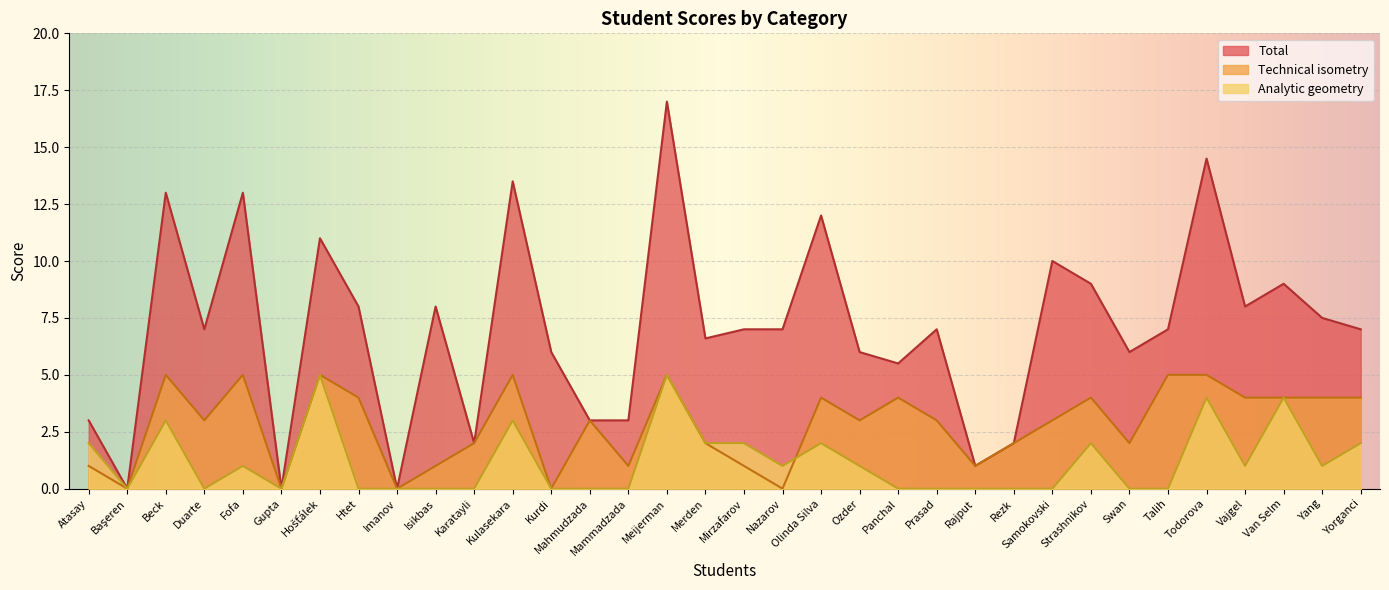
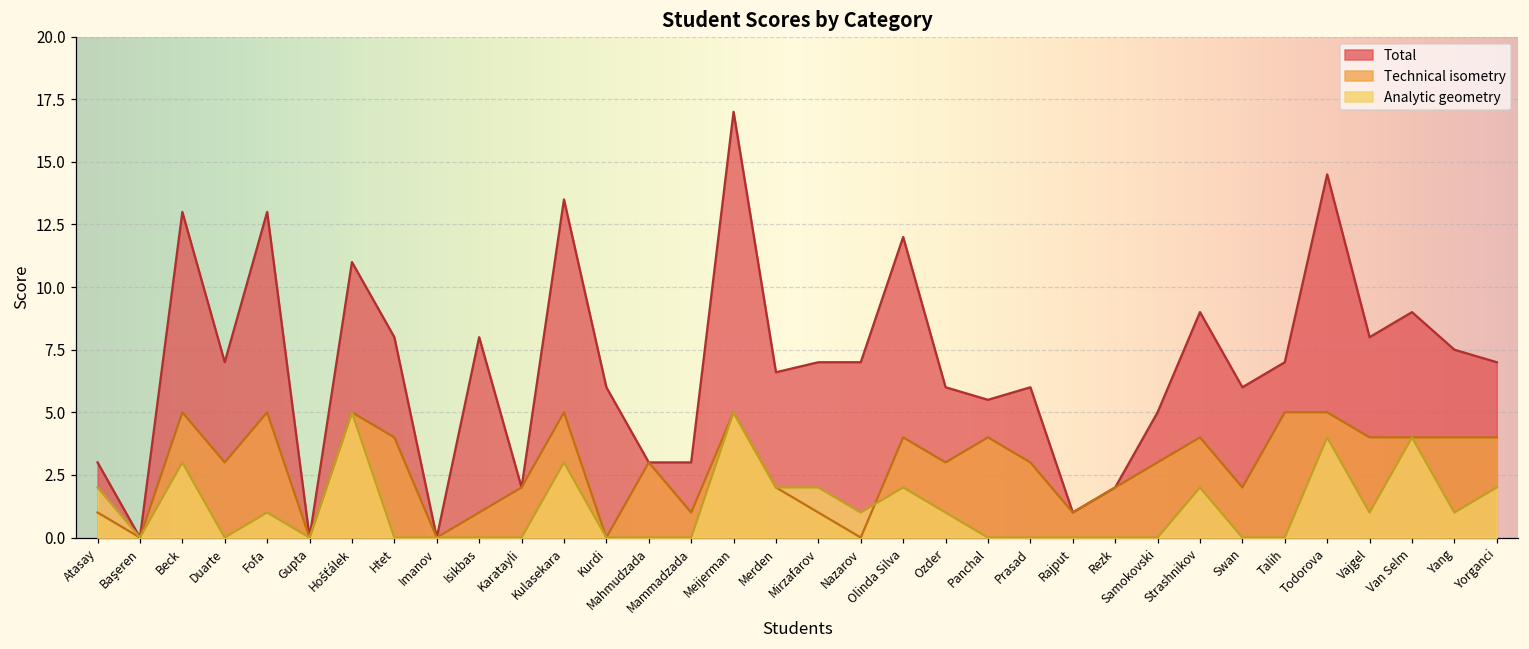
Total, Prasad: 7 -> 6
Total, Samokovski: 10 -> 5
